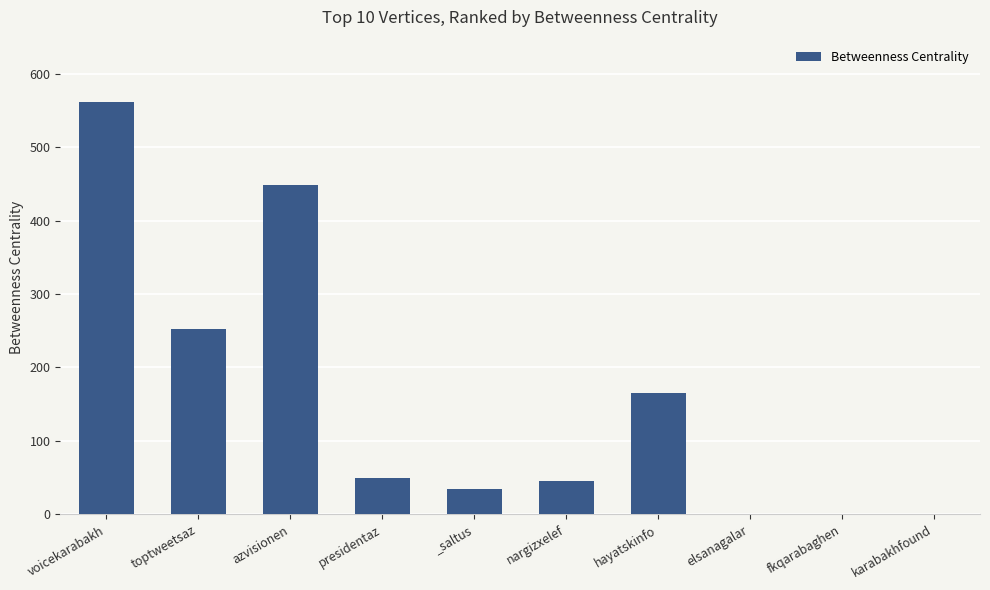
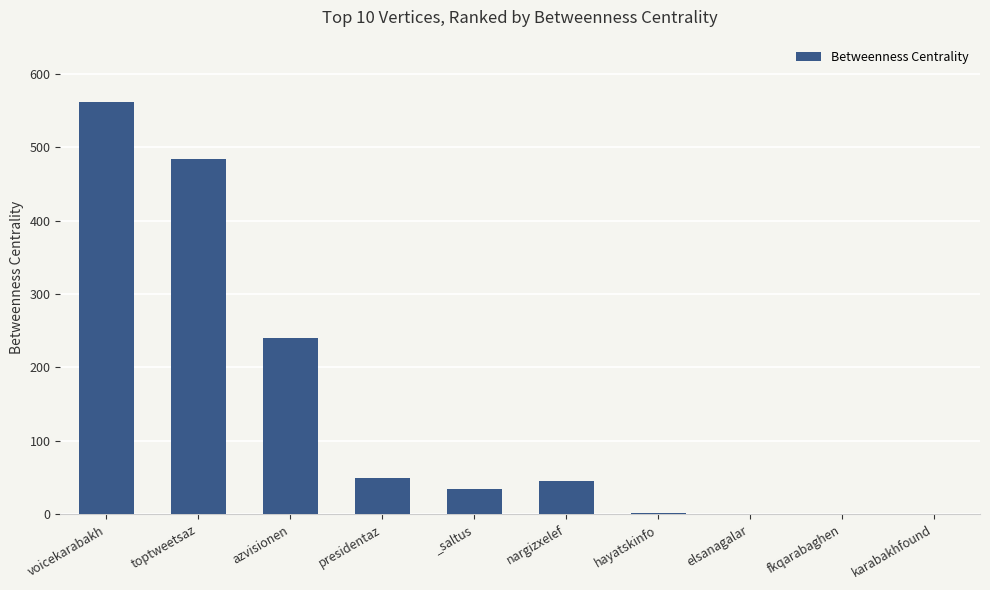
toptweetsaz: 250 -> 480
azvisionen: 450 -> 240
hayatskinfo: 170 -> 0
